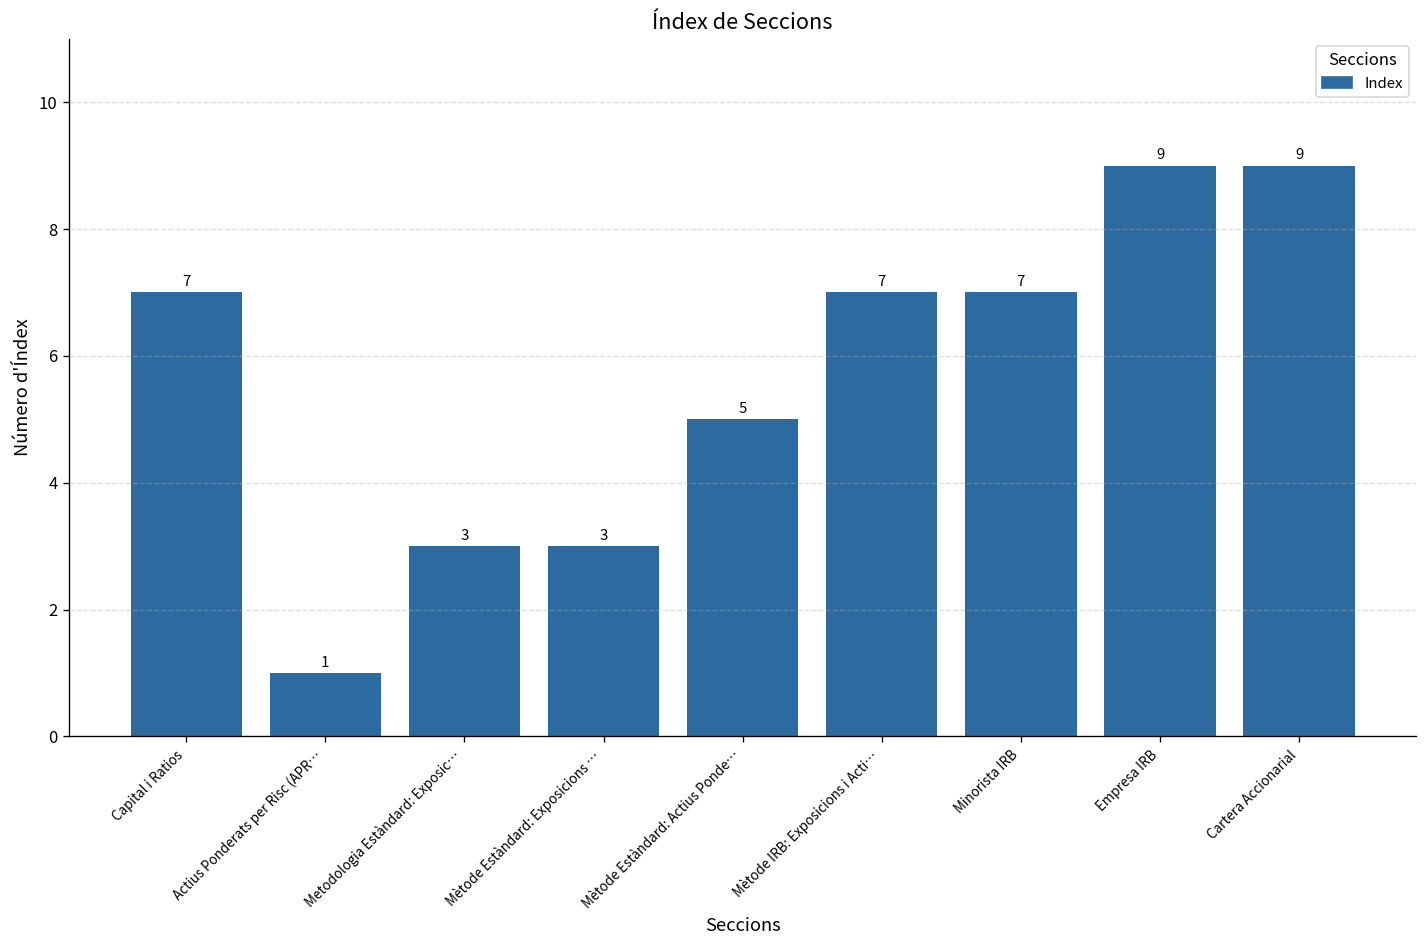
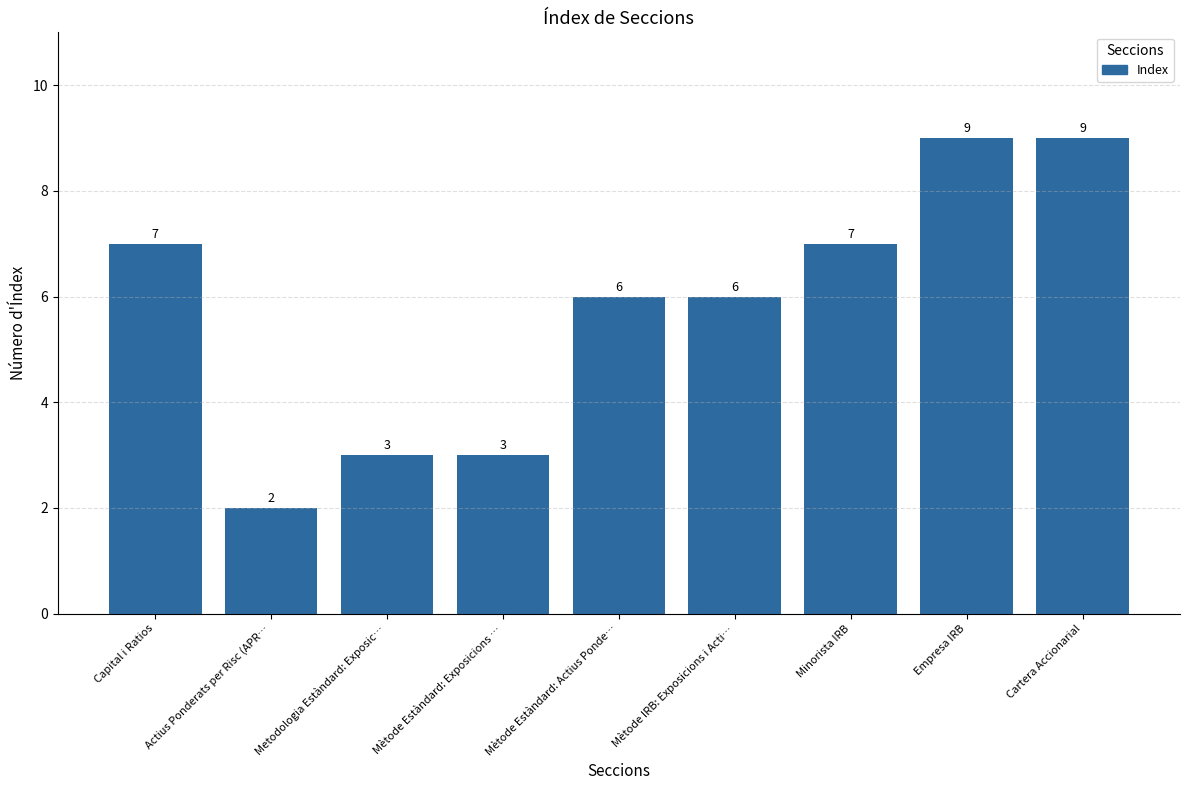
Actius Ponderats per Risc (APR…: 1 -> 2
Mètode Estàndard: Actius Ponde…: 5 -> 6
Mètode IRB: Exposicions i Acti…: 7 -> 6
